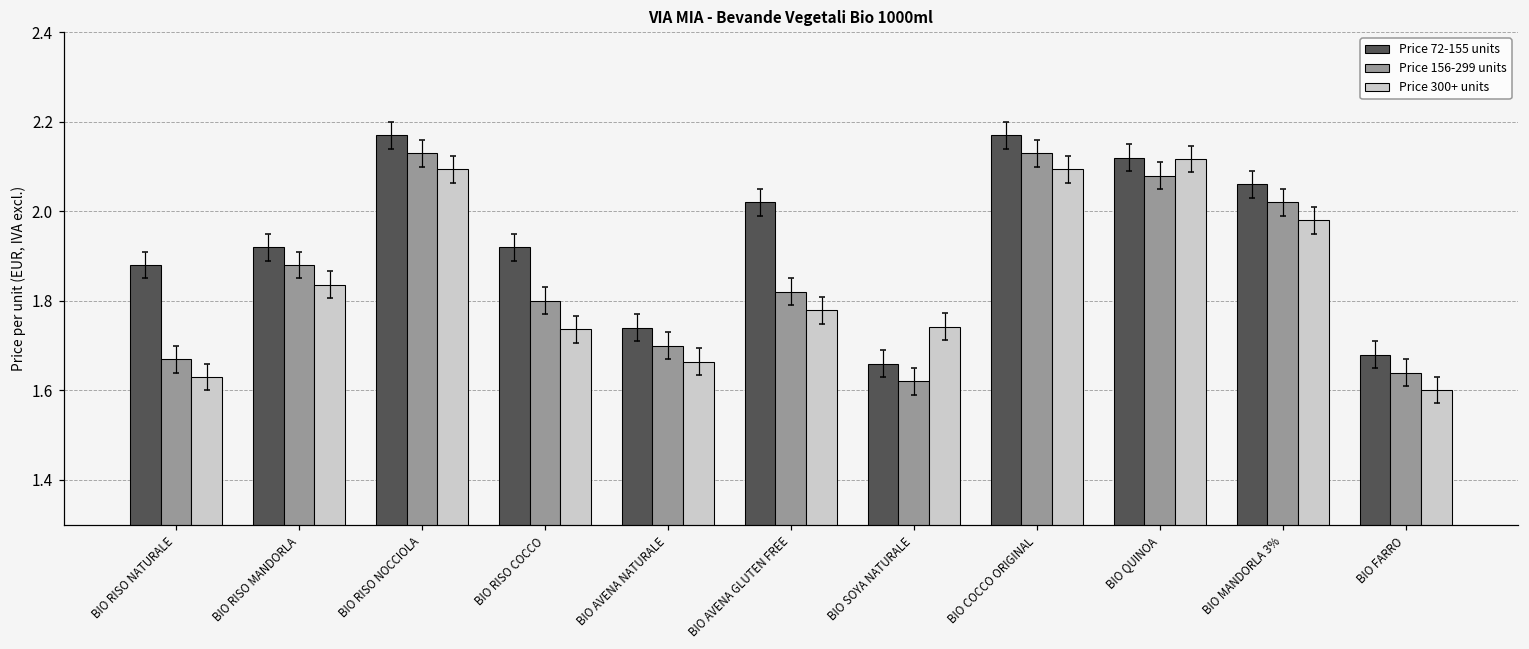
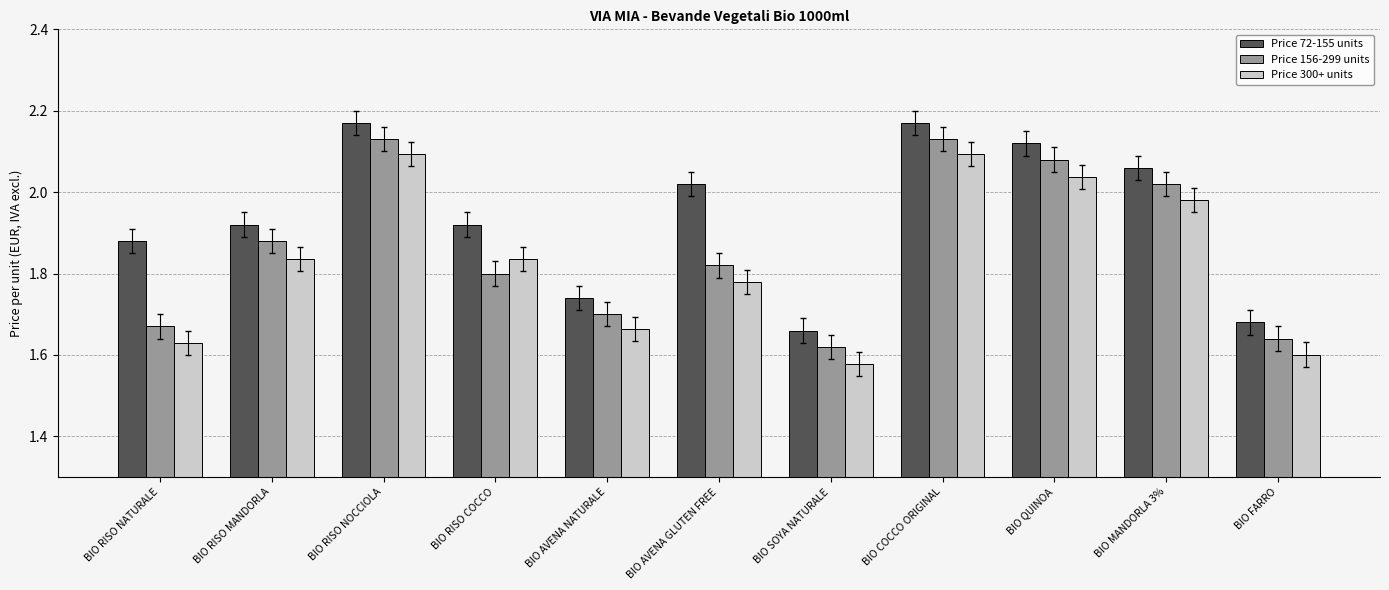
Price 300+ units, BIO RISO COCCO: 1.74 -> 1.84
Price 300+ units, BIO SOYA NATURALE: 1.74 -> 1.58
Price 300+ units, BIO QUINOA: 2.12 -> 2.04
